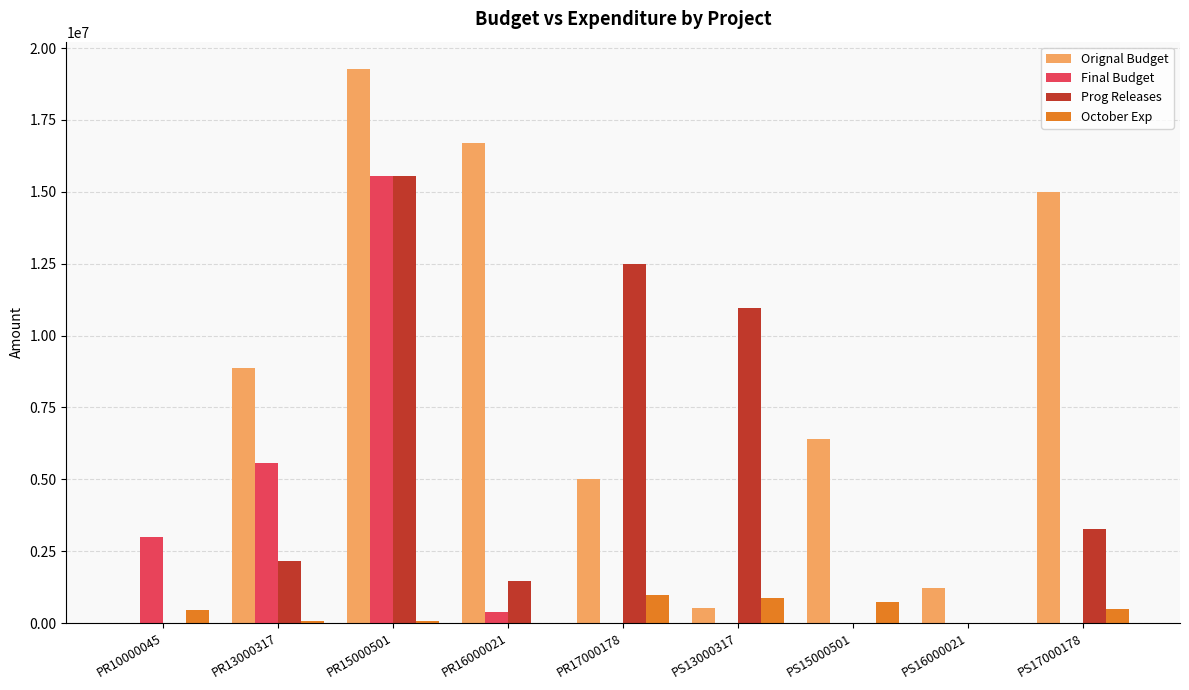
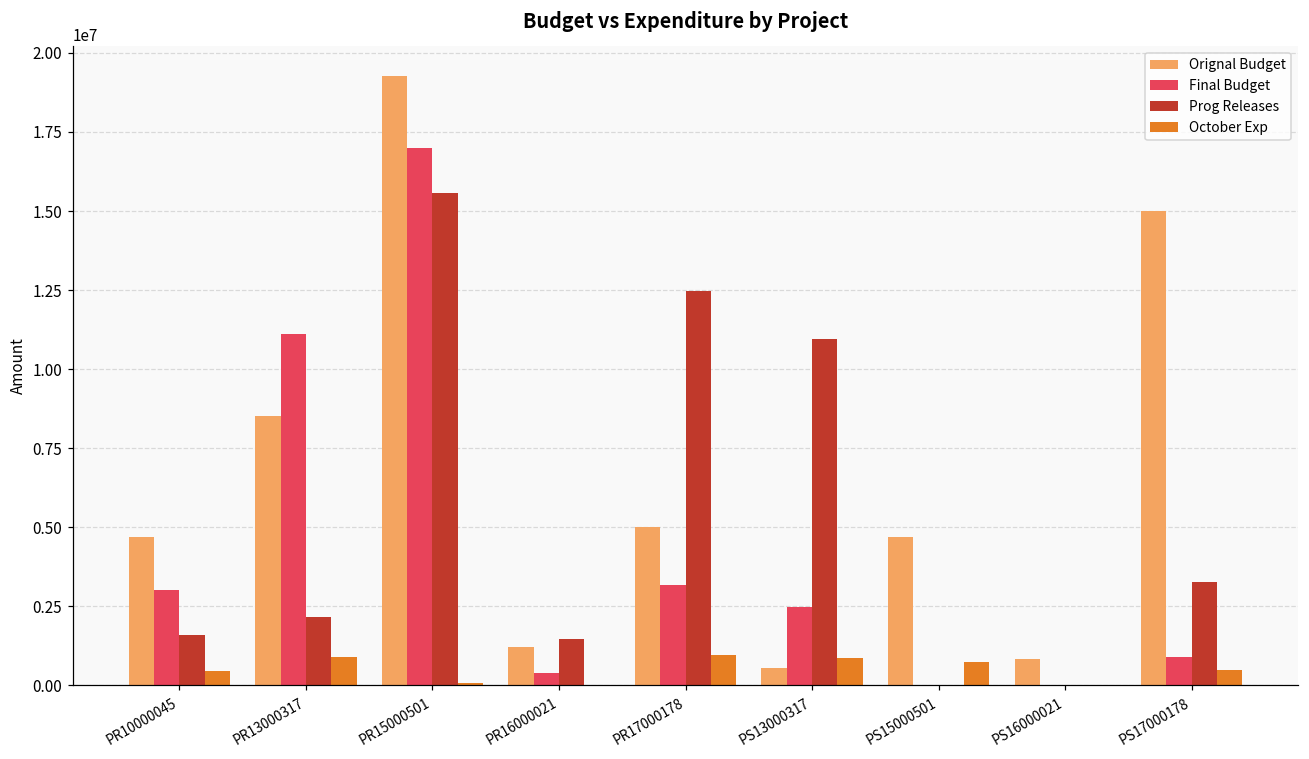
Orignal Budget, PR10000045: 0 -> 4700000
Prog Releases, PR10000045: 0 -> 1600000
Orignal Budget, PR13000317: 8900000 -> 8500000
Final Budget, PR13000317: 5600000 -> 11100000
October Exp, PR13000317: 100000 -> 900000
Final Budget, PR15000501: 15600000 -> 17000000
Orignal Budget, PR16000021: 16700000 -> 1200000
Final Budget, PR17000178: 0 -> 3200000
Final Budget, PS13000317: 0 -> 2500000
Orignal Budget, PS15000501: 6400000 -> 4700000
Orignal Budget, PS16000021: 1200000 -> 800000
Final Budget, PS17000178: 0 -> 900000
